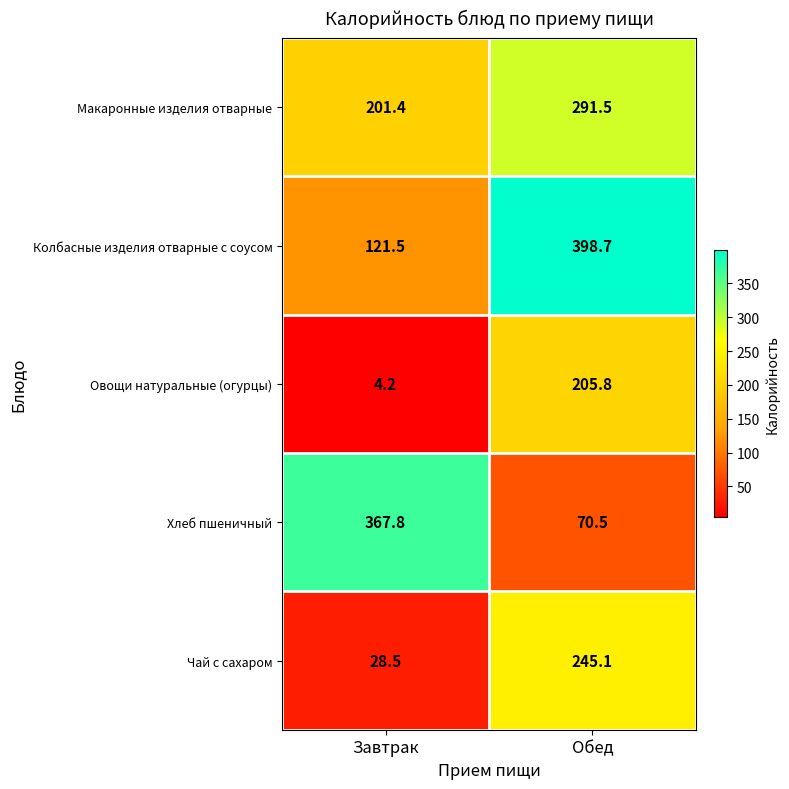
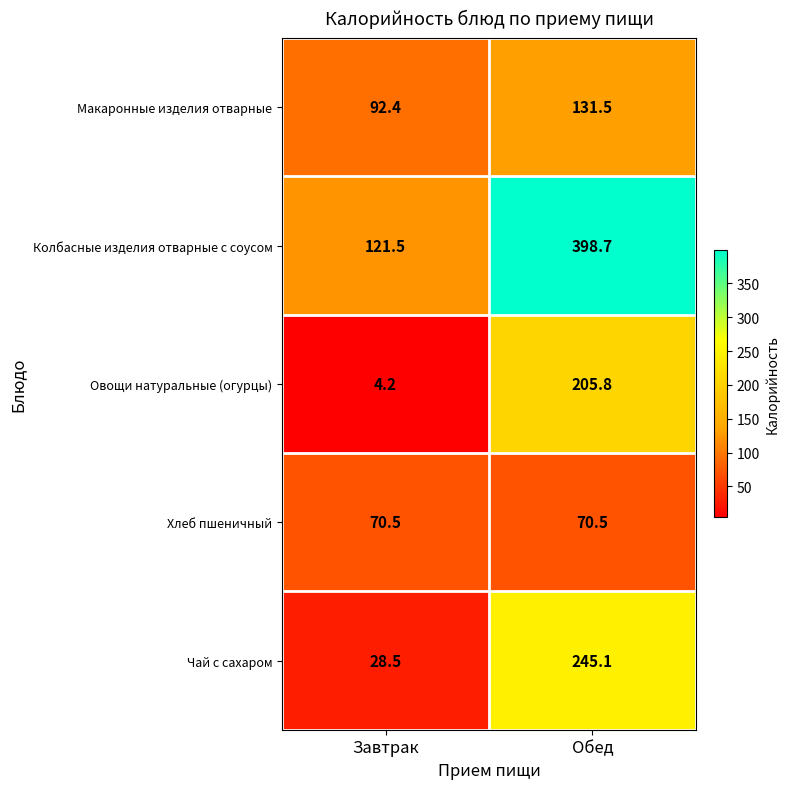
Макаронные изделия отварные, Завтрак: 201.4 -> 92.4
Макаронные изделия отварные, Обед: 291.5 -> 131.5
Хлеб пшеничный, Завтрак: 367.8 -> 70.5
